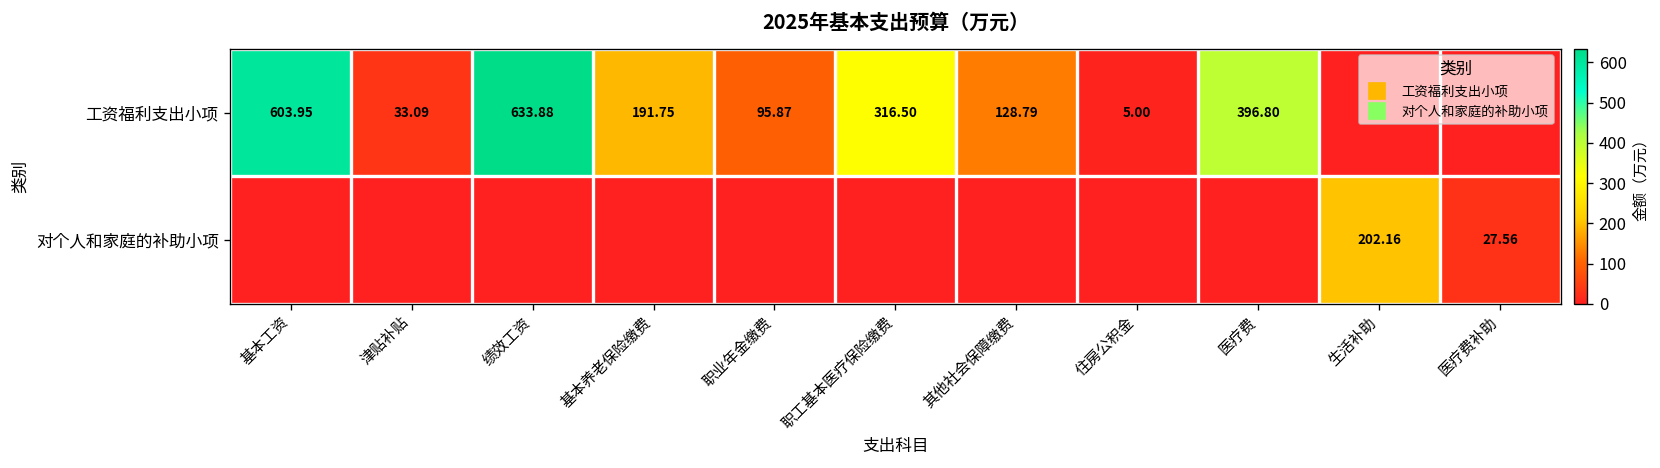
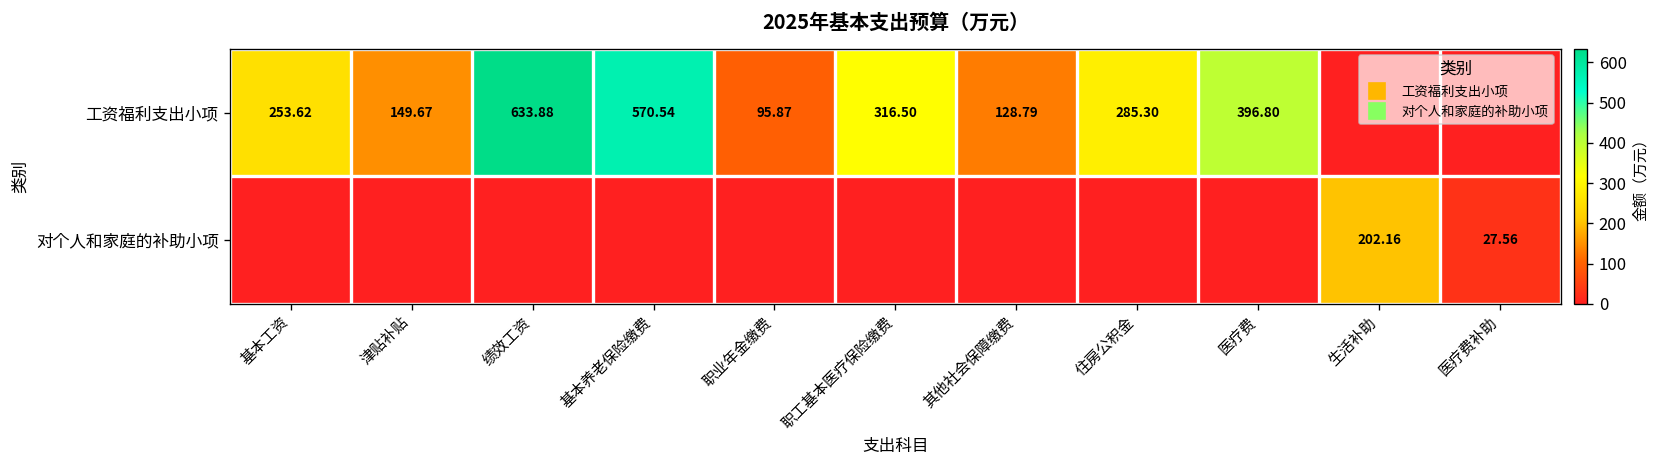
工资福利支出小项, 基本工资: 603.95 -> 253.62
工资福利支出小项, 津贴补贴: 33.09 -> 149.67
工资福利支出小项, 基本养老保险缴费: 191.75 -> 570.54
工资福利支出小项, 住房公积金: 5.00 -> 285.30
